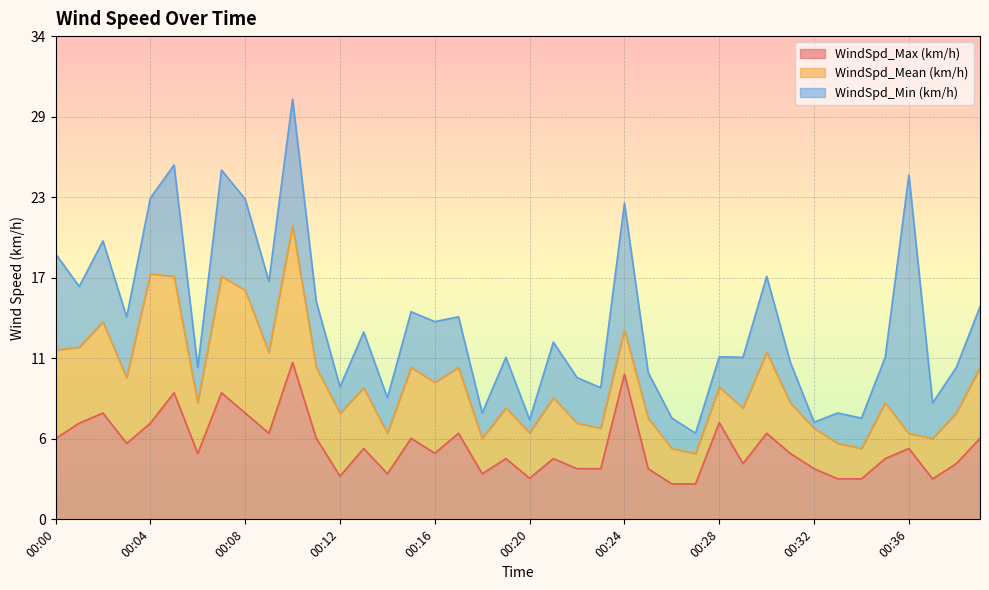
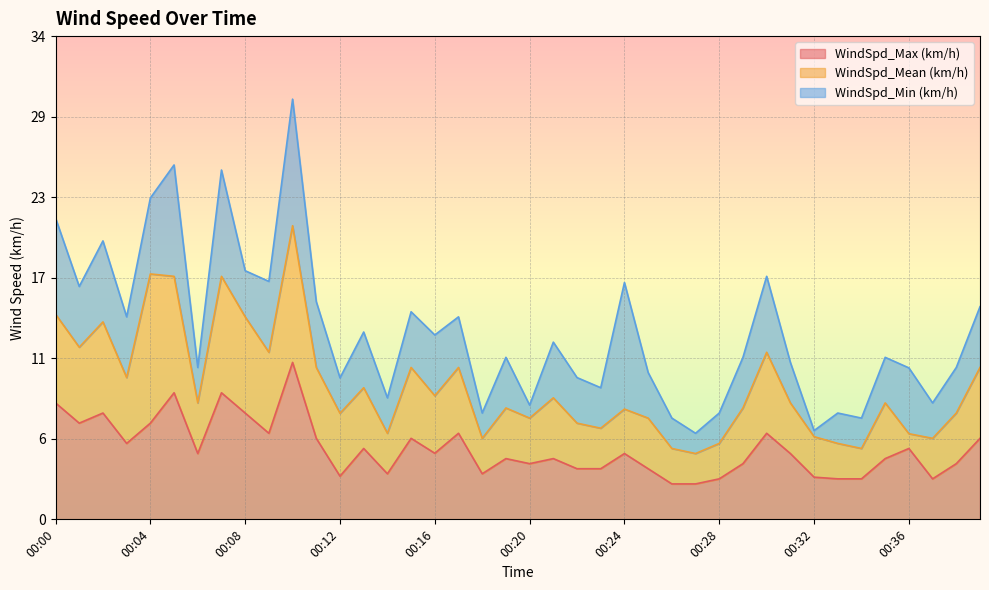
WindSpd_Max (km/h), 00:00: 5.7 -> 8.3
WindSpd_Mean (km/h), 00:08: 8.7 -> 6.8
WindSpd_Min (km/h), 00:08: 6.5 -> 3.3
WindSpd_Min (km/h), 00:12: 1.9 -> 2.5
WindSpd_Mean (km/h), 00:16: 5.0 -> 4.1
WindSpd_Max (km/h), 00:20: 2.9 -> 4.0
WindSpd_Max (km/h), 00:24: 10.3 -> 4.7
WindSpd_Max (km/h), 00:28: 6.9 -> 2.9
WindSpd_Max (km/h), 00:32: 3.6 -> 3.0
WindSpd_Min (km/h), 00:36: 18.4 -> 4.7
